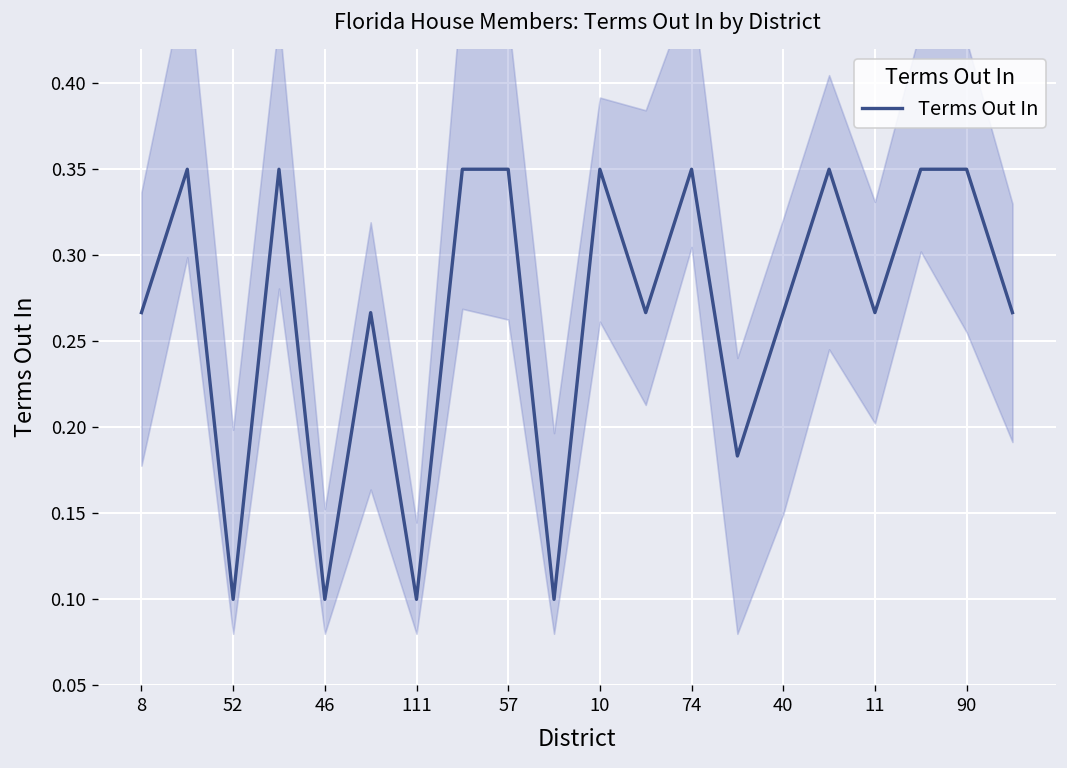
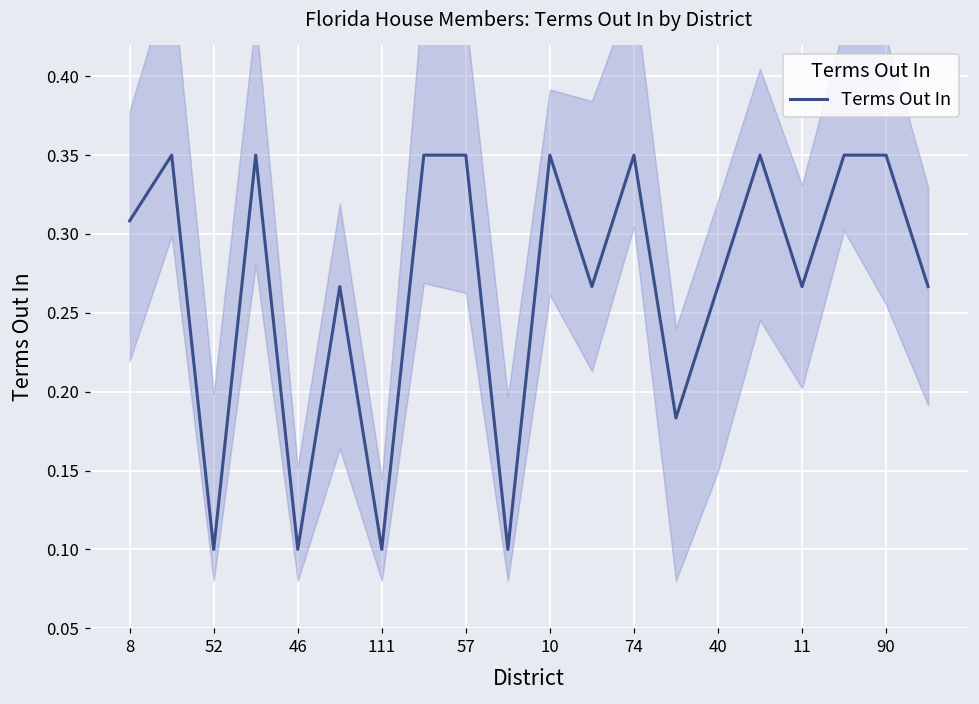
Terms Out In, 8: 0.267 -> 0.308
